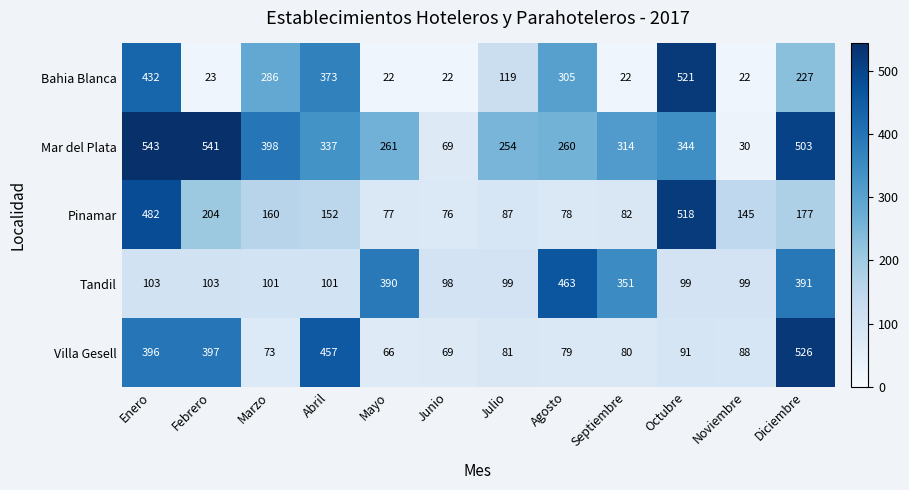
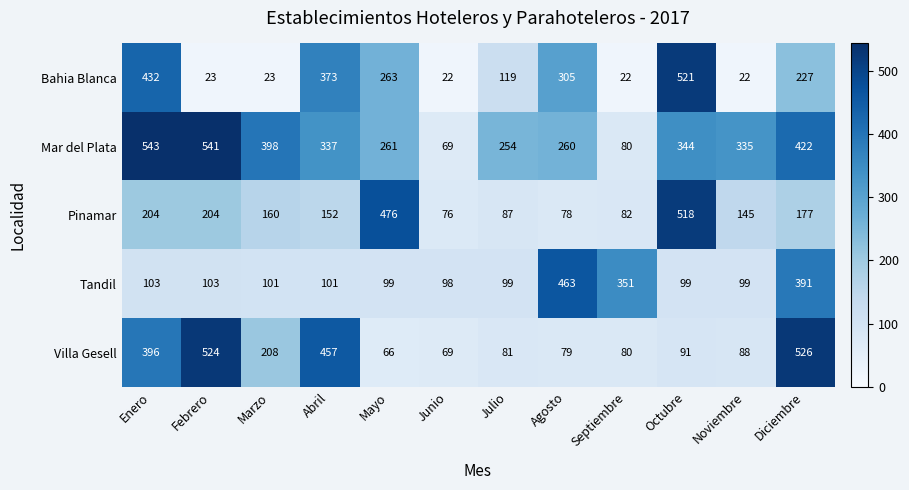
Bahia Blanca, Marzo: 286 -> 23
Bahia Blanca, Mayo: 22 -> 263
Mar del Plata, Septiembre: 314 -> 80
Mar del Plata, Noviembre: 30 -> 335
Mar del Plata, Diciembre: 503 -> 422
Pinamar, Enero: 482 -> 204
Pinamar, Mayo: 77 -> 476
Tandil, Mayo: 390 -> 99
Villa Gesell, Febrero: 397 -> 524
Villa Gesell, Marzo: 73 -> 208
